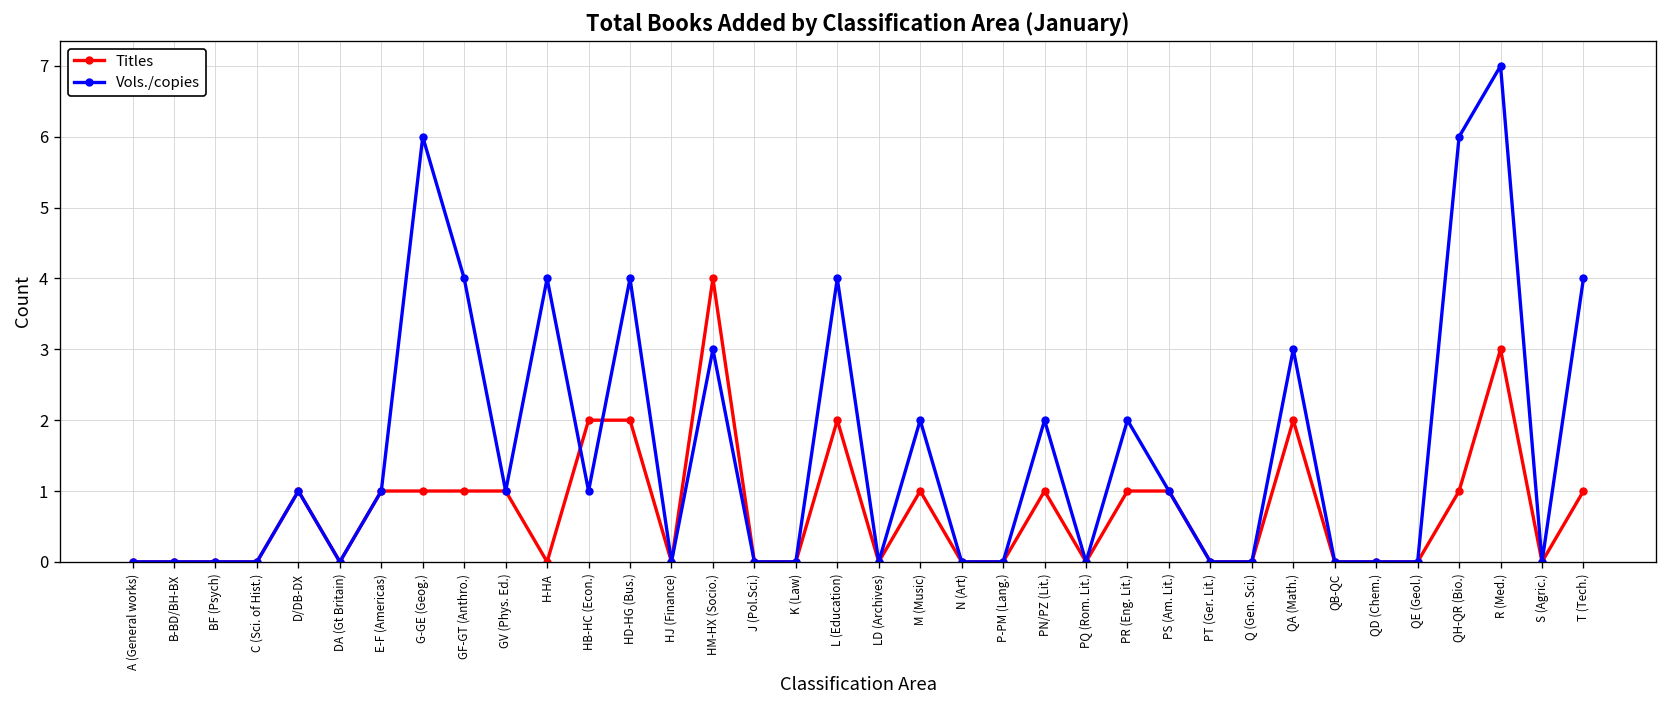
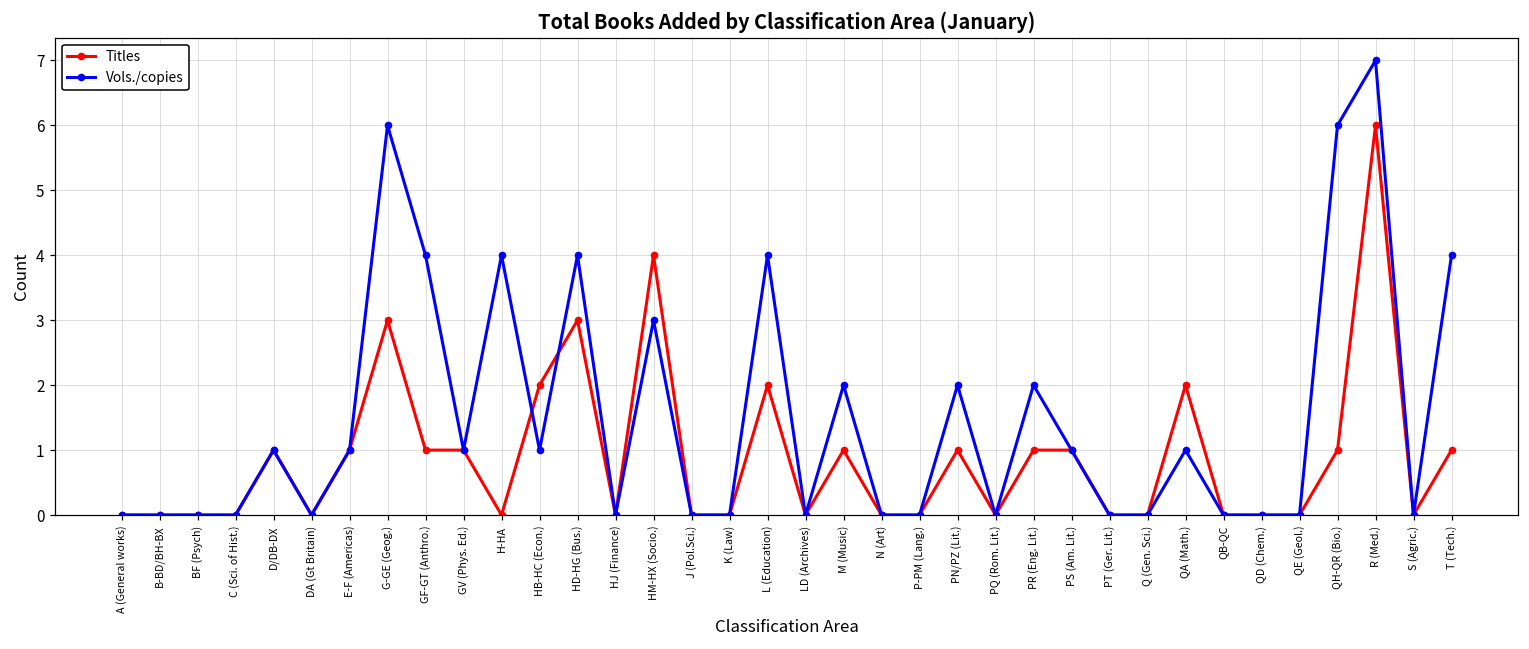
Titles, G-GE (Geog.): 1 -> 3
Titles, HD-HG (Bus.): 2 -> 3
Vols./copies, QA (Math.): 3 -> 1
Titles, R (Med.): 3 -> 6
